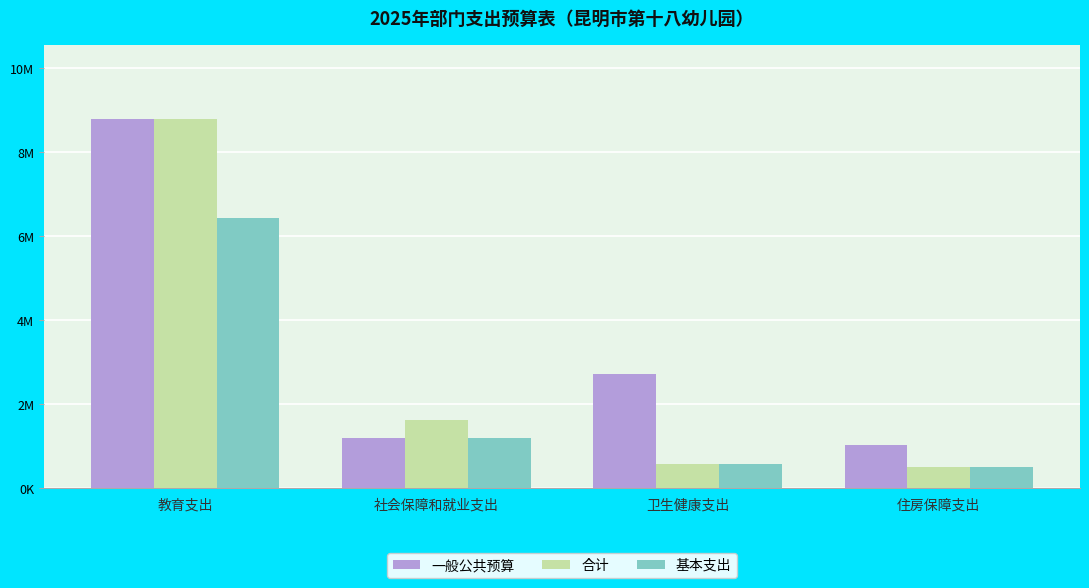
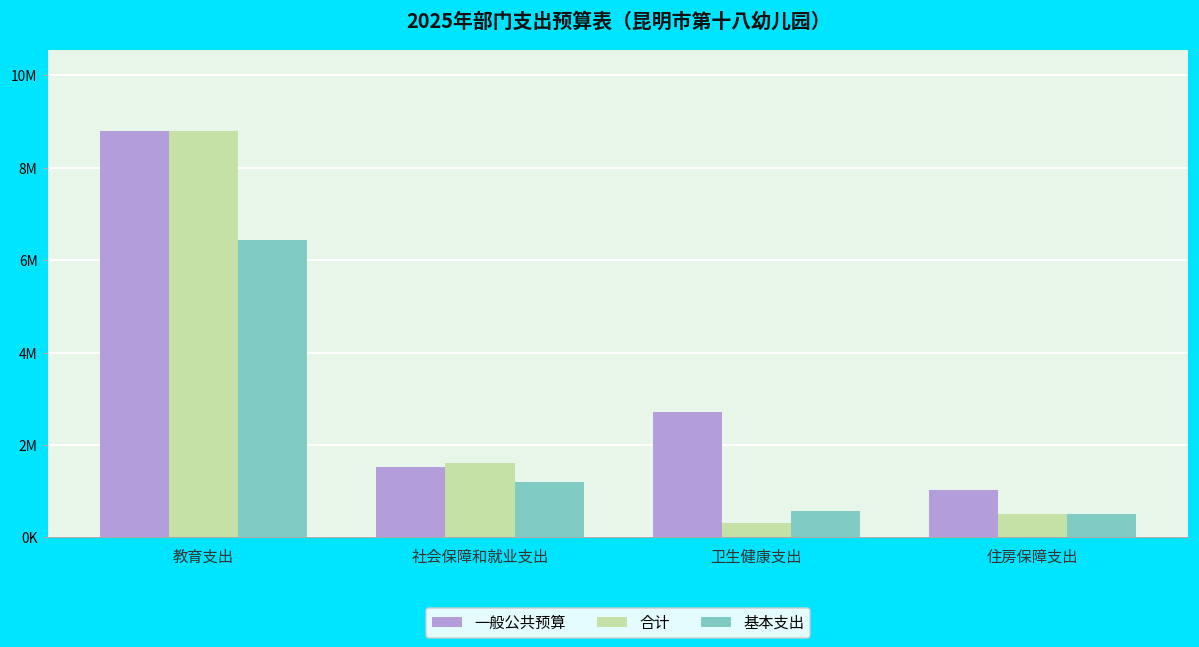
一般公共预算, 社会保障和就业支出: 1200000 -> 1500000
合计, 卫生健康支出: 600000 -> 300000
